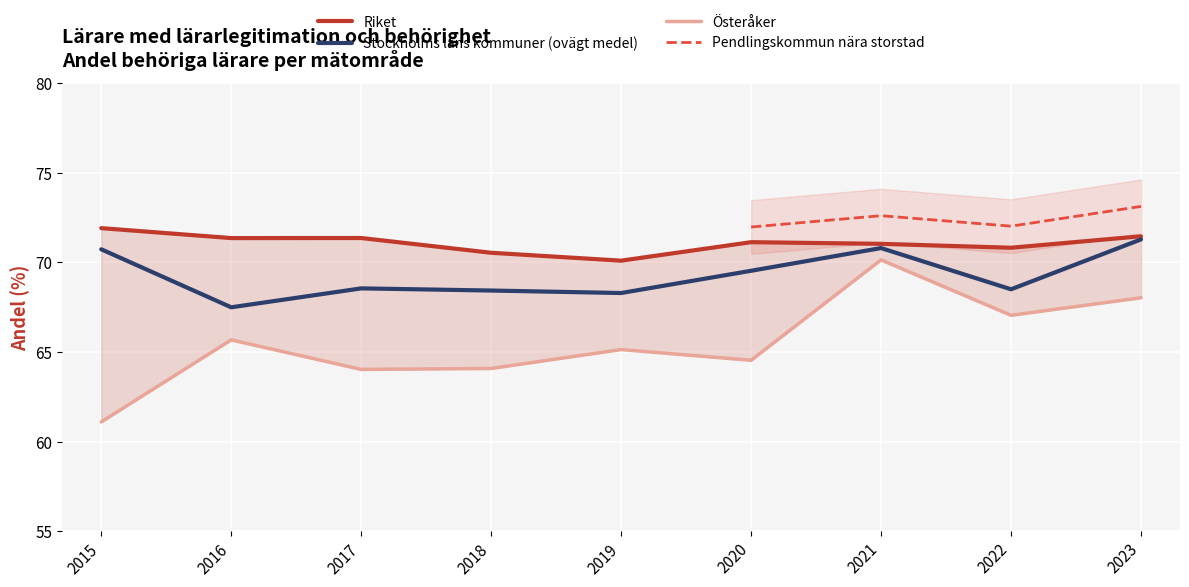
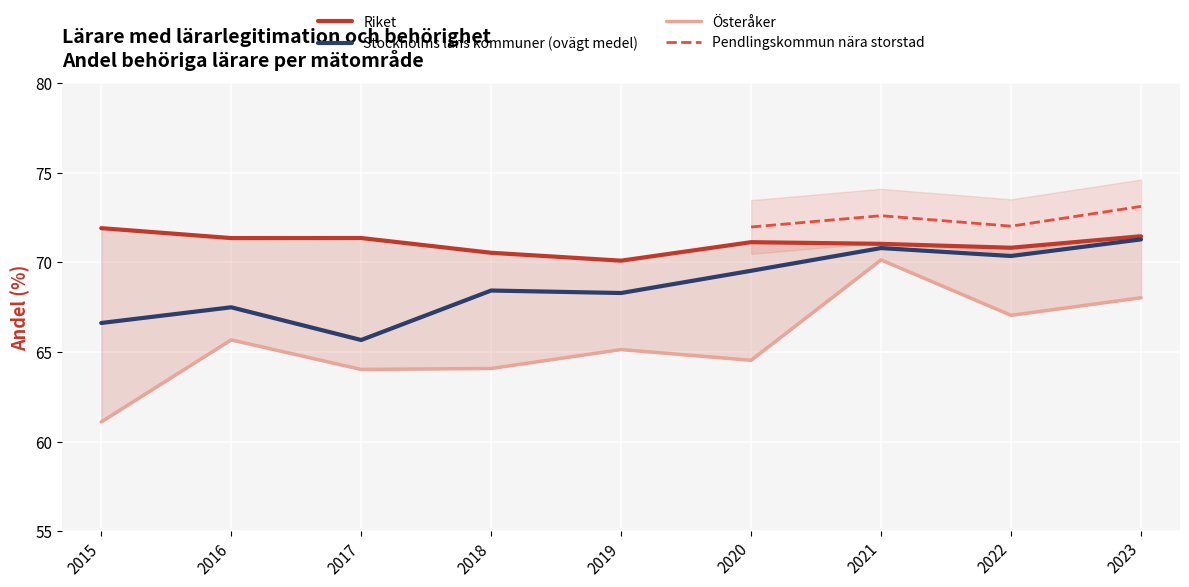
Stockholms läns kommuner (ovägt medel), 2015: 70.7 -> 66.6
Stockholms läns kommuner (ovägt medel), 2017: 68.6 -> 65.7
Stockholms läns kommuner (ovägt medel), 2022: 68.5 -> 70.4
